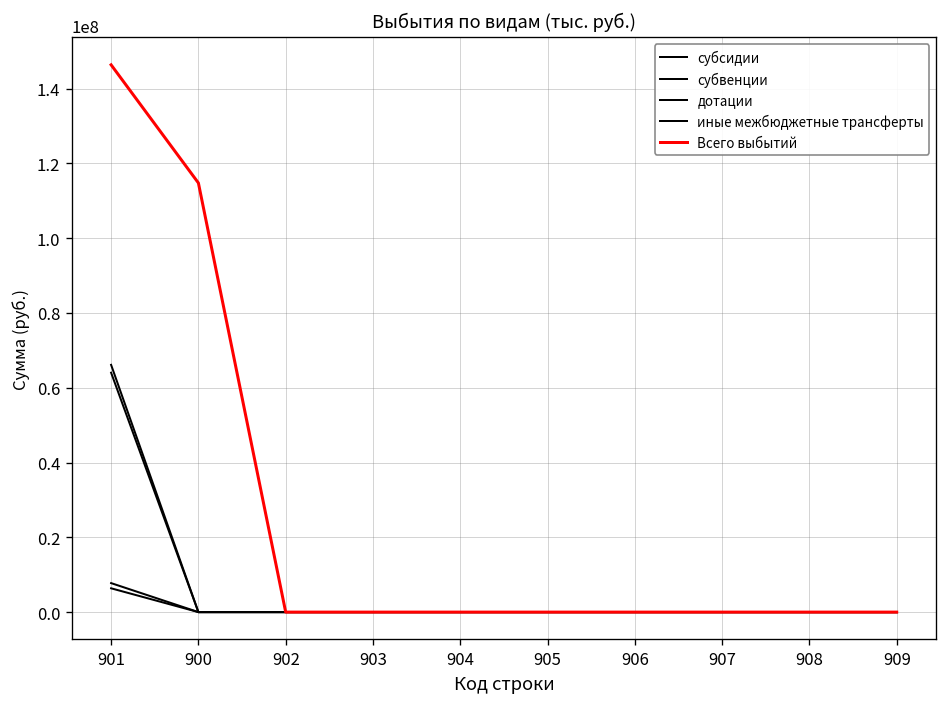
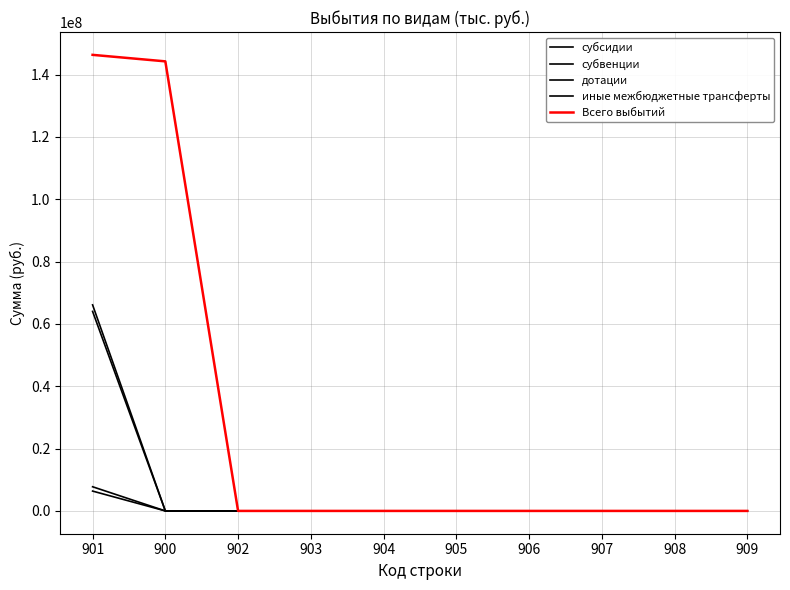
Всего выбытий, 900: 115000000 -> 144000000
